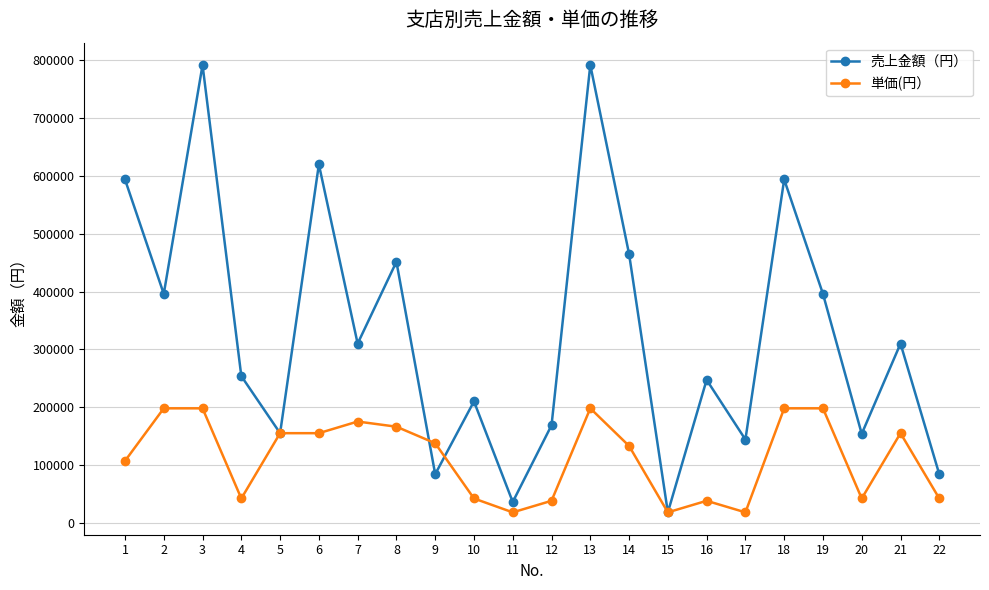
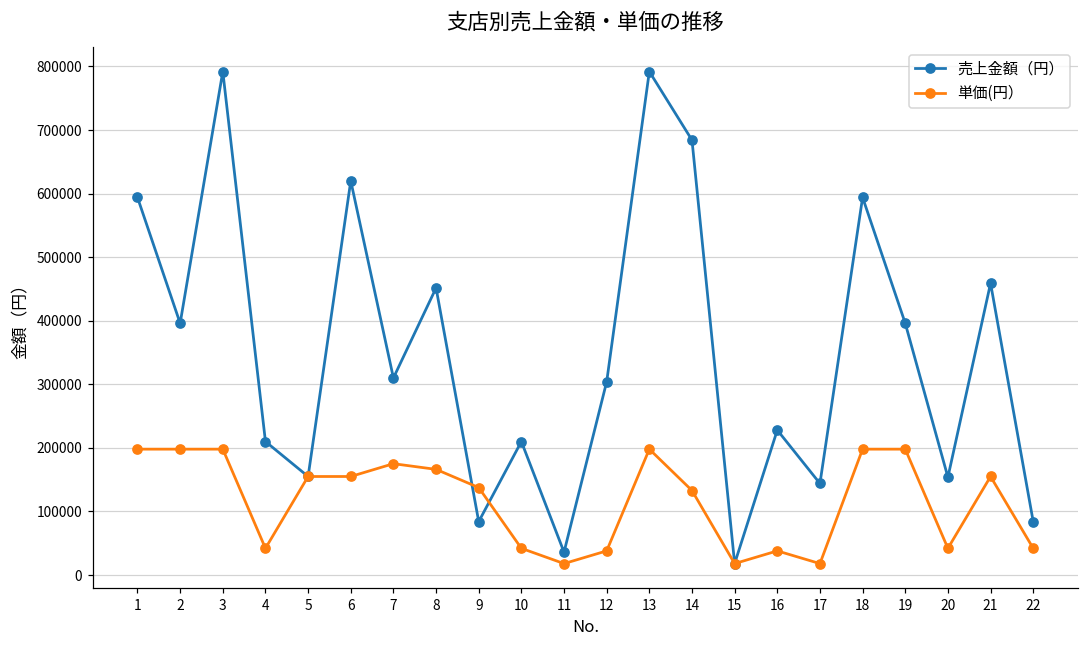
単価(円）, 1: 110000 -> 200000
売上金額（円）, 4: 250000 -> 210000
売上金額（円）, 12: 170000 -> 300000
売上金額（円）, 14: 470000 -> 680000
売上金額（円）, 16: 250000 -> 230000
売上金額（円）, 21: 310000 -> 460000
